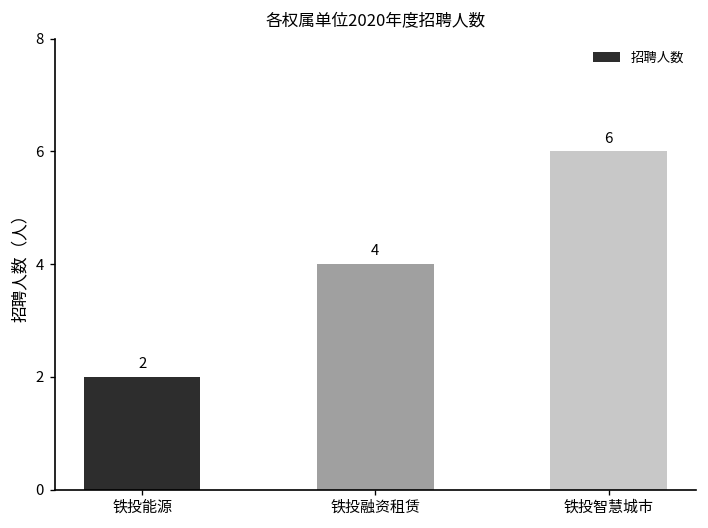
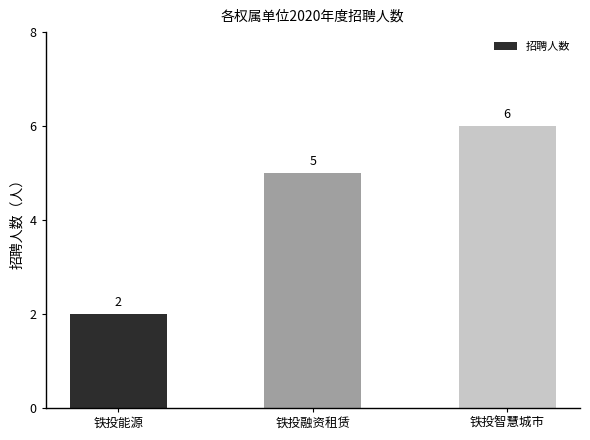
铁投融资租赁: 4 -> 5
